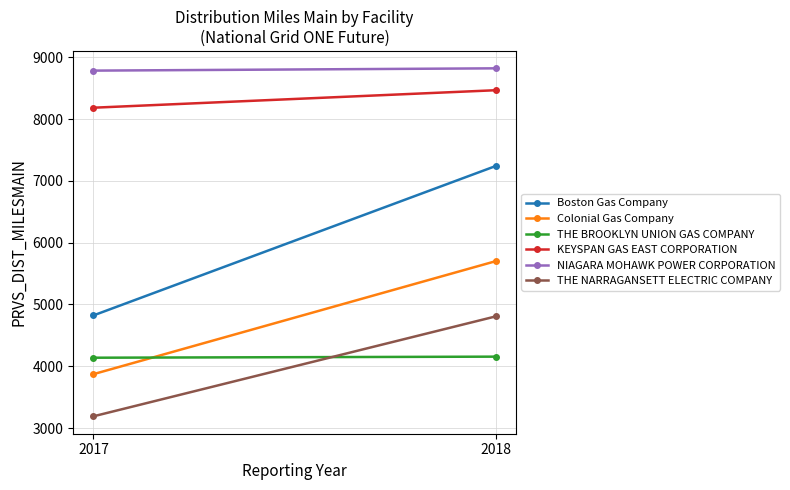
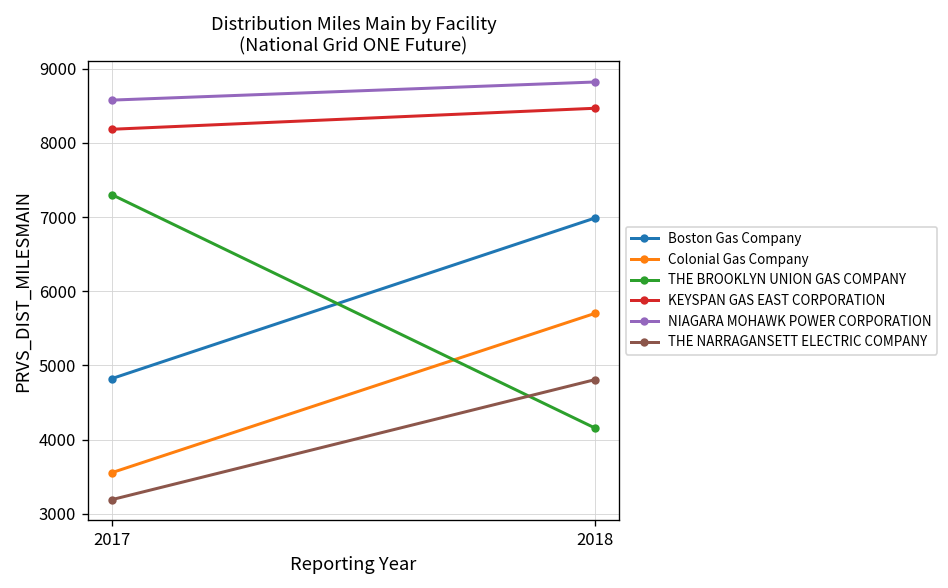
Colonial Gas Company, 2017: 3900 -> 3600
THE BROOKLYN UNION GAS COMPANY, 2017: 4100 -> 7300
NIAGARA MOHAWK POWER CORPORATION, 2017: 8800 -> 8600
Boston Gas Company, 2018: 7200 -> 7000
